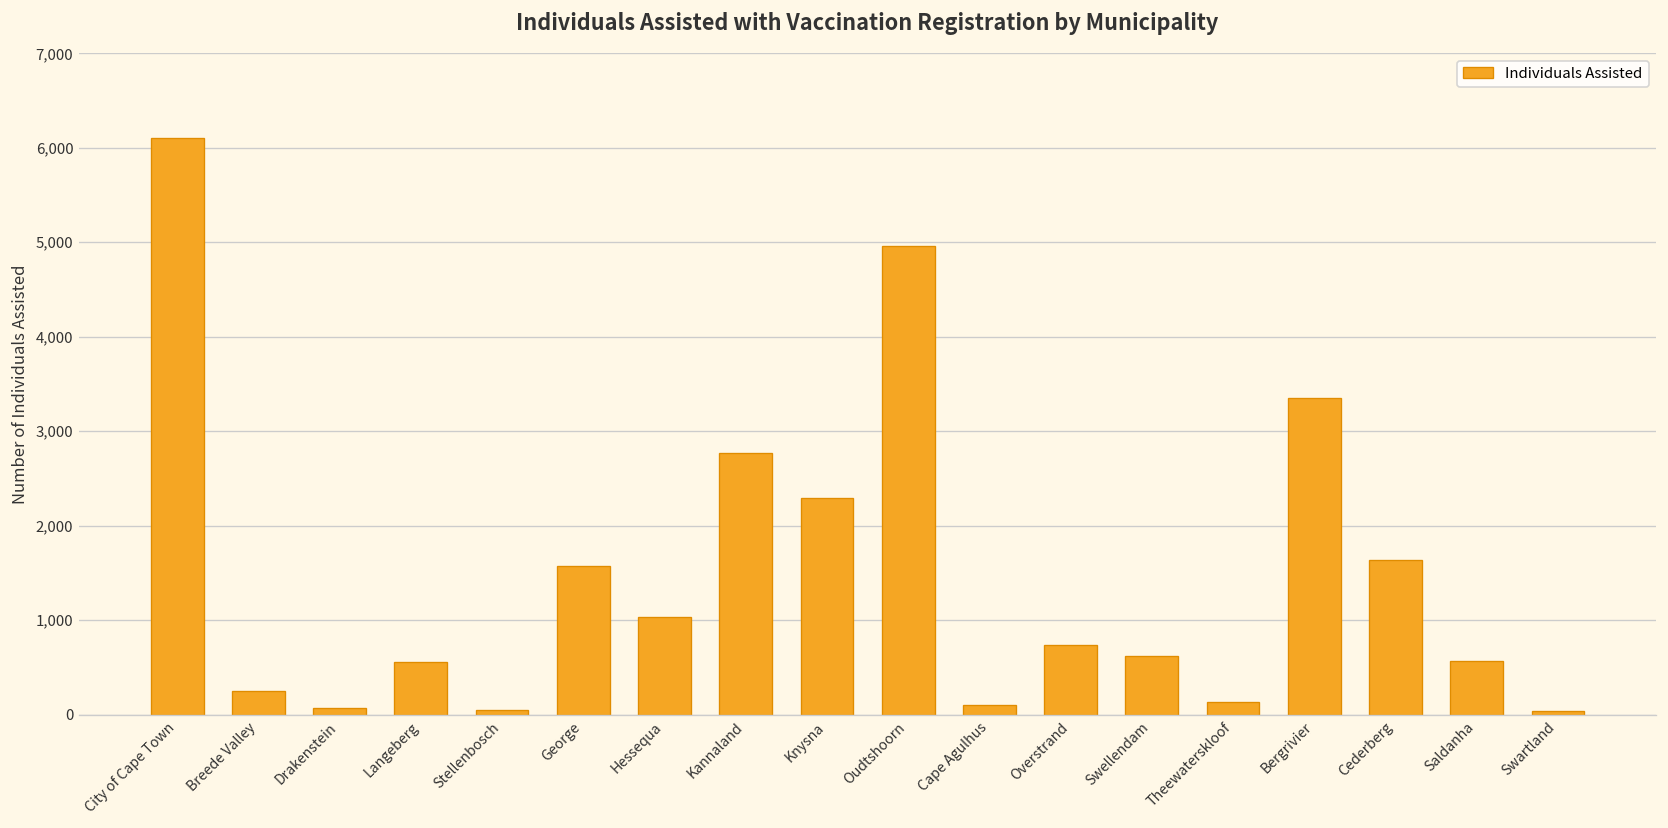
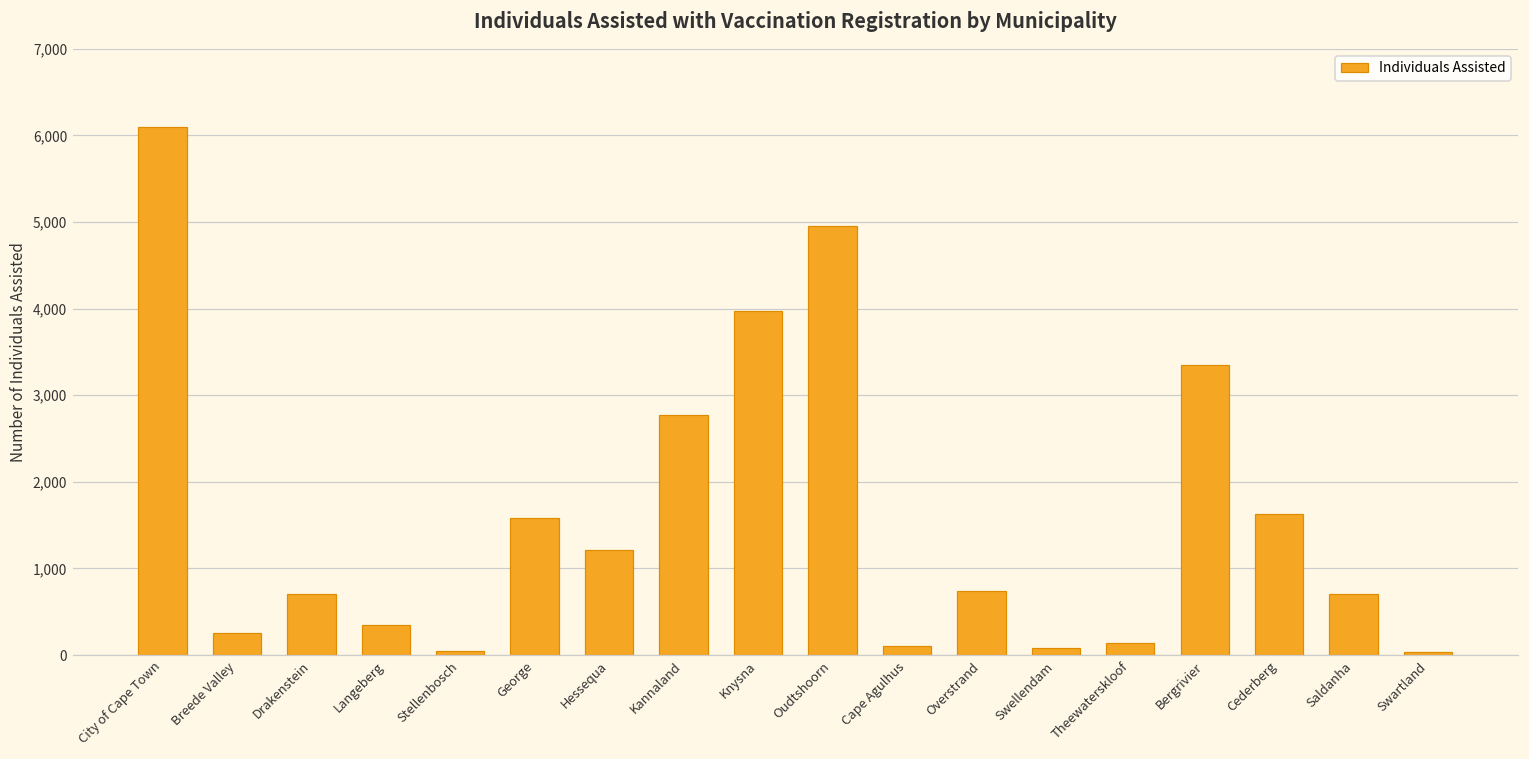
Drakenstein: 100 -> 700
Langeberg: 600 -> 300
Hessequa: 1,000 -> 1,200
Knysna: 2,300 -> 4,000
Swellendam: 600 -> 100
Saldanha: 600 -> 700
